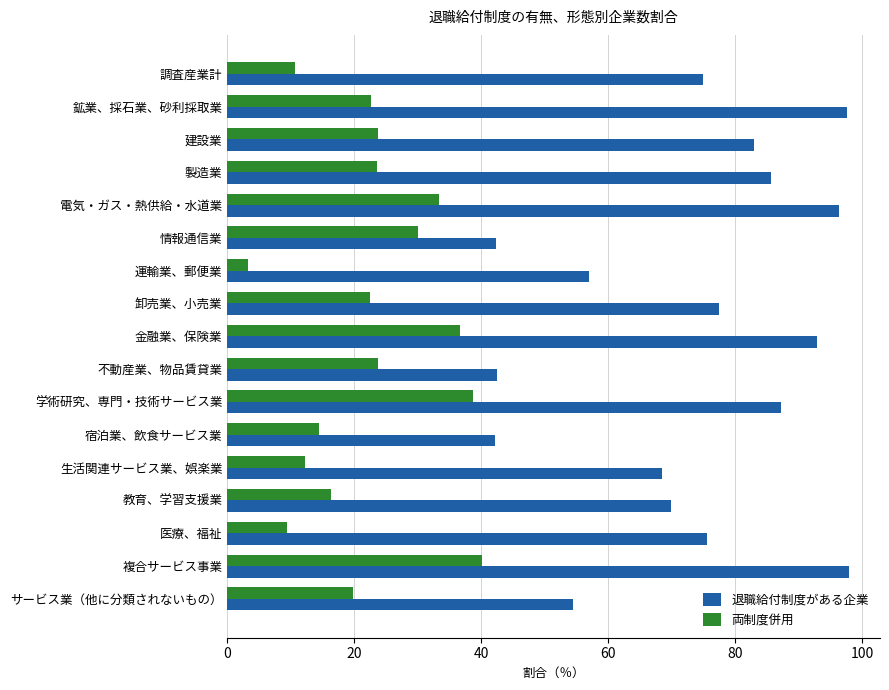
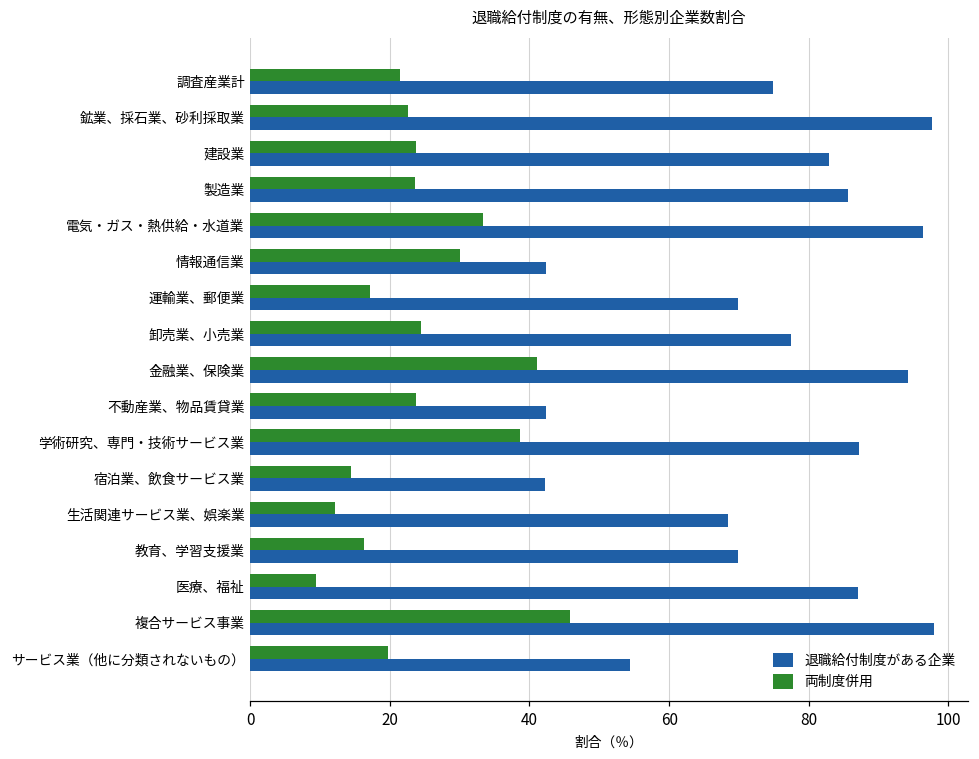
両制度併用, 調査産業計: 11 -> 21
両制度併用, 運輸業、郵便業: 3 -> 17
退職給付制度がある企業, 運輸業、郵便業: 57 -> 70
両制度併用, 卸売業、小売業: 22 -> 24
両制度併用, 金融業、保険業: 37 -> 41
退職給付制度がある企業, 金融業、保険業: 93 -> 94
退職給付制度がある企業, 医療、福祉: 76 -> 87
両制度併用, 複合サービス事業: 40 -> 46
